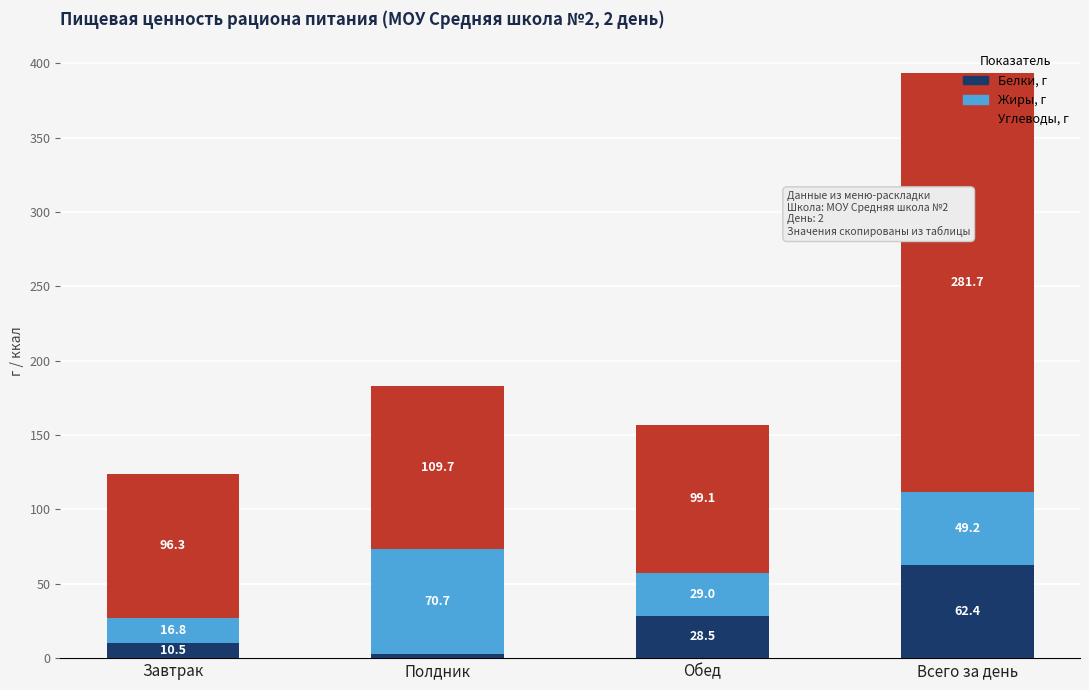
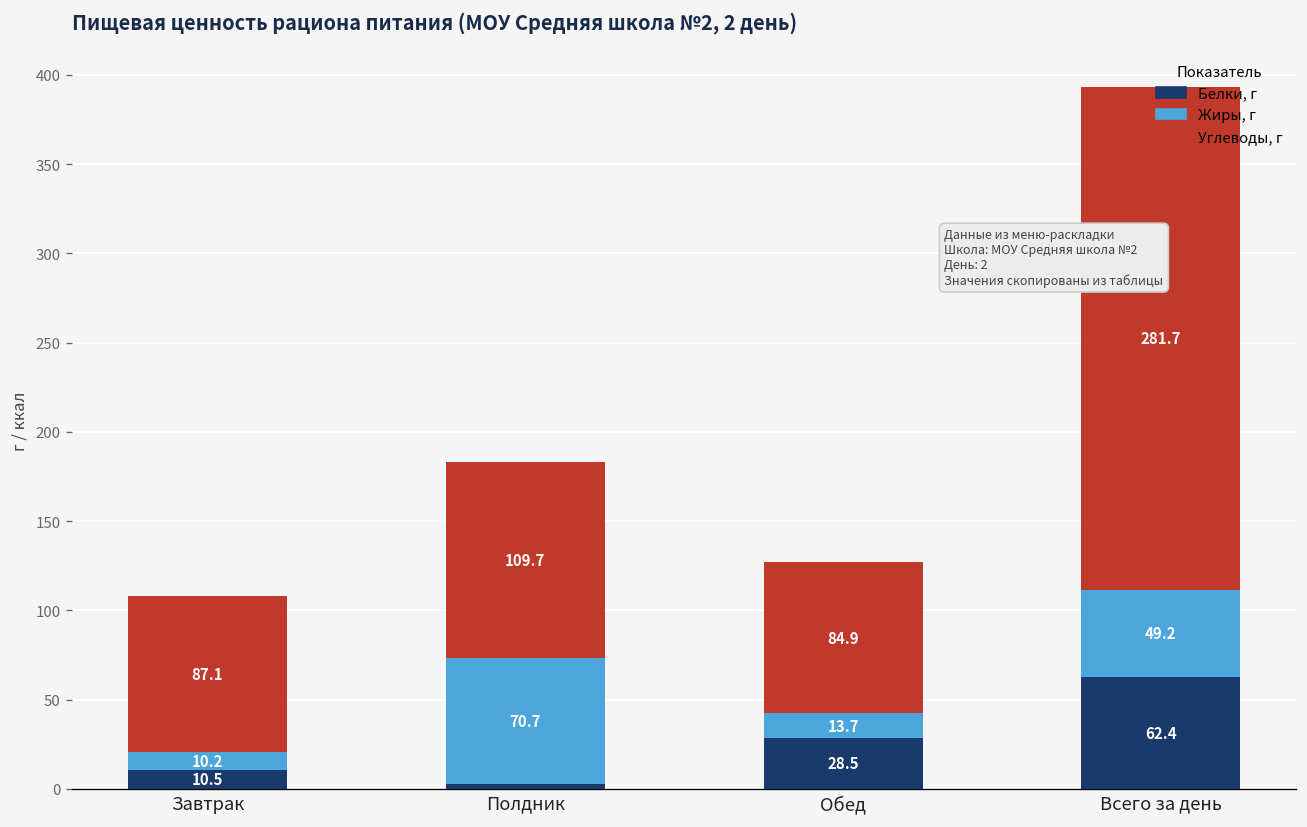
Жиры, г, Завтрак: 16.8 -> 10.2
Углеводы, г, Завтрак: 96.3 -> 87.1
Жиры, г, Обед: 29.0 -> 13.7
Углеводы, г, Обед: 99.1 -> 84.9
